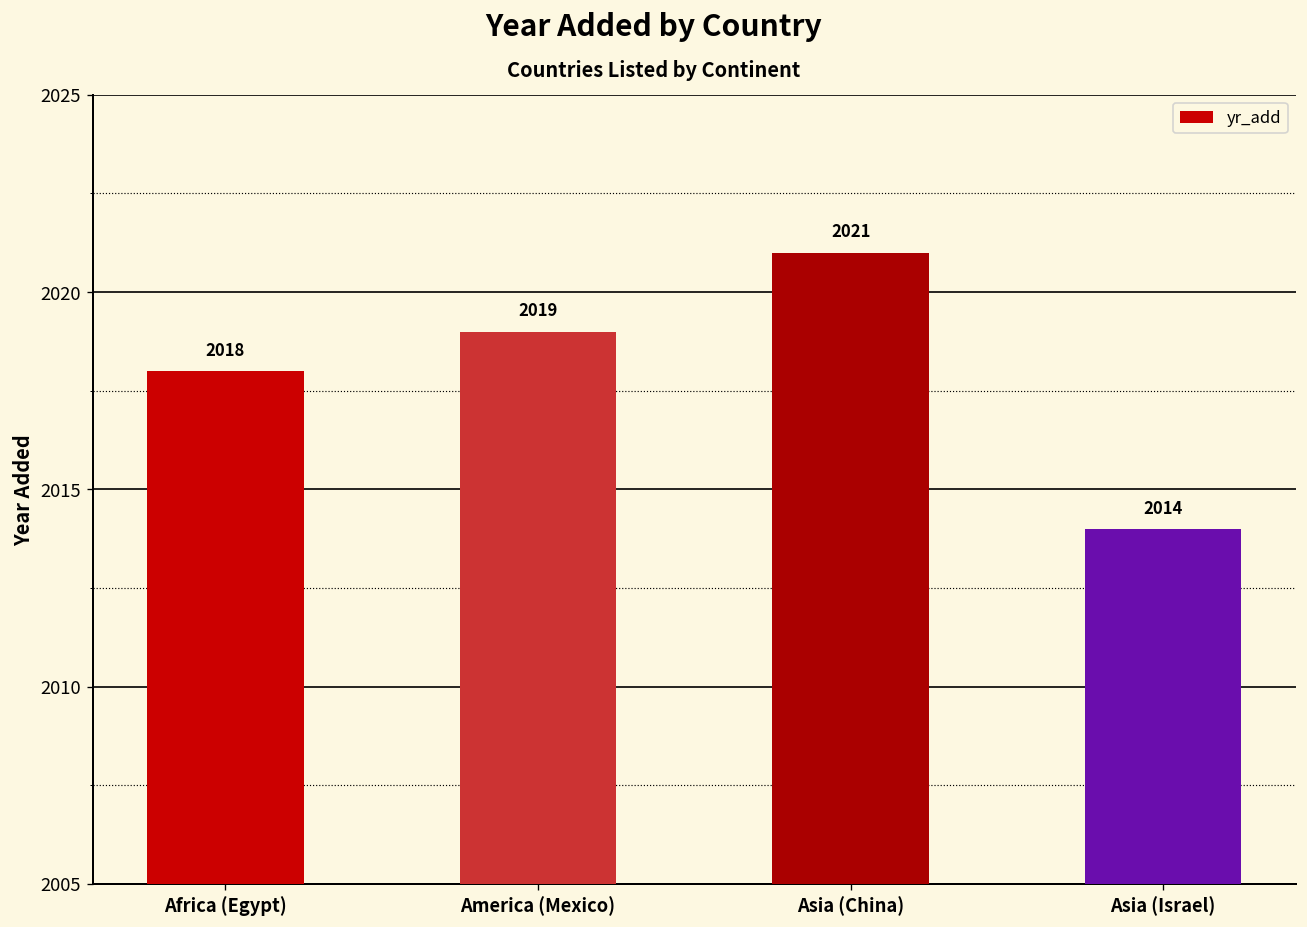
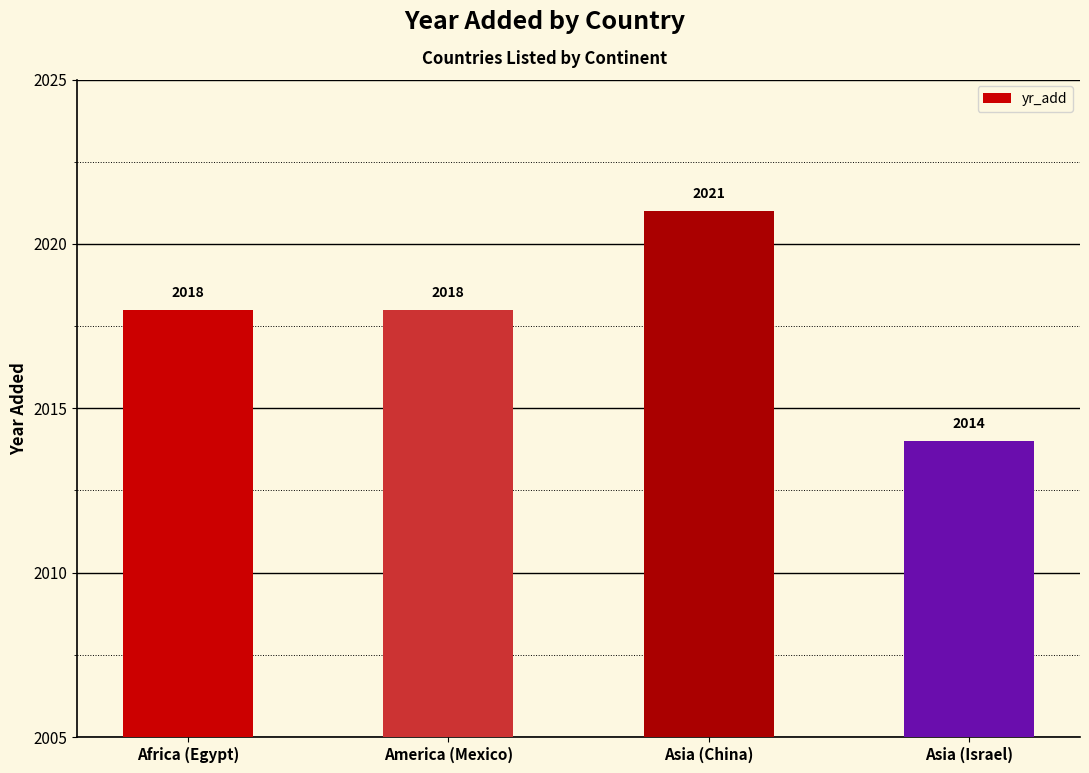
America (Mexico): 2019 -> 2018
